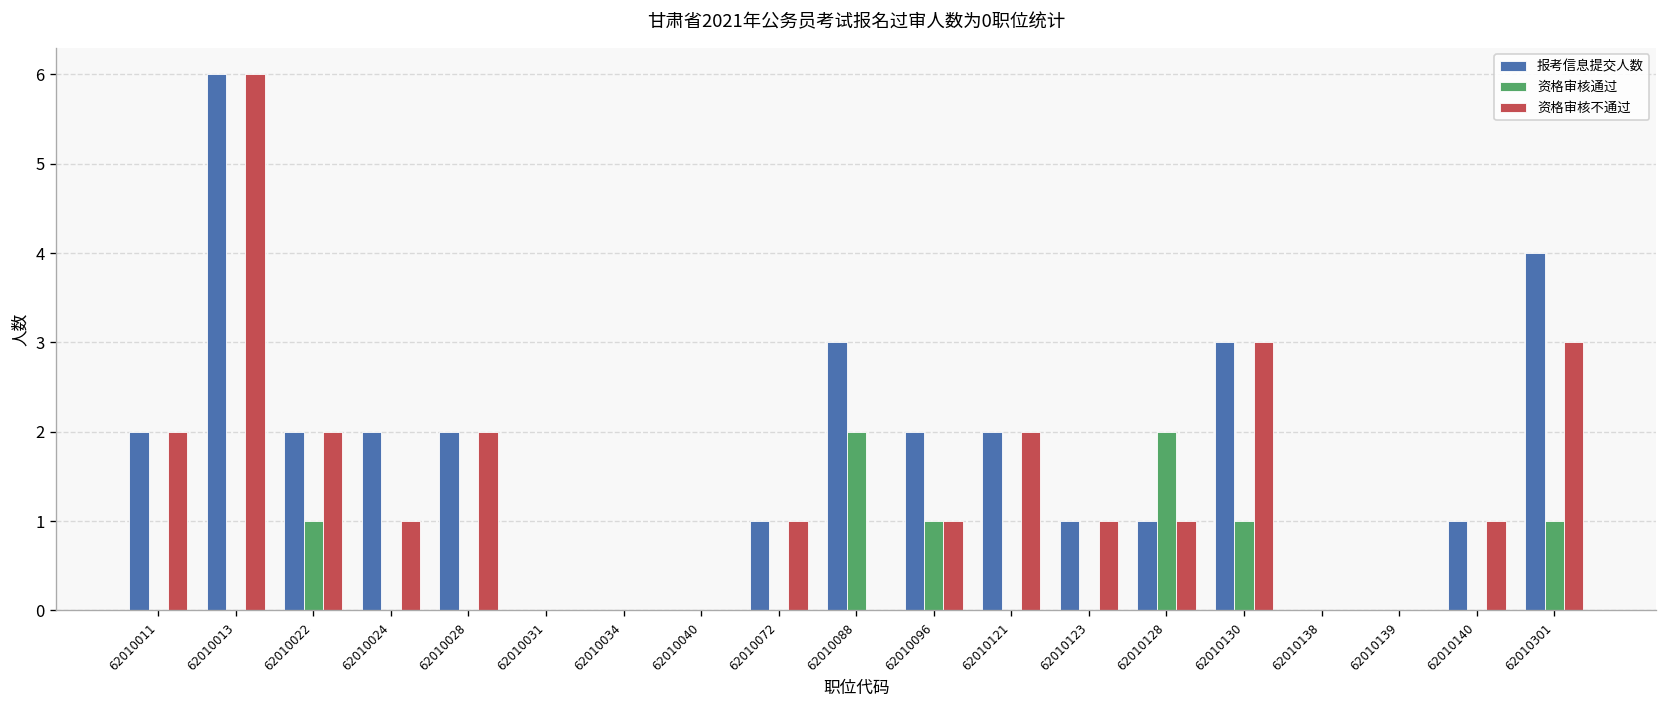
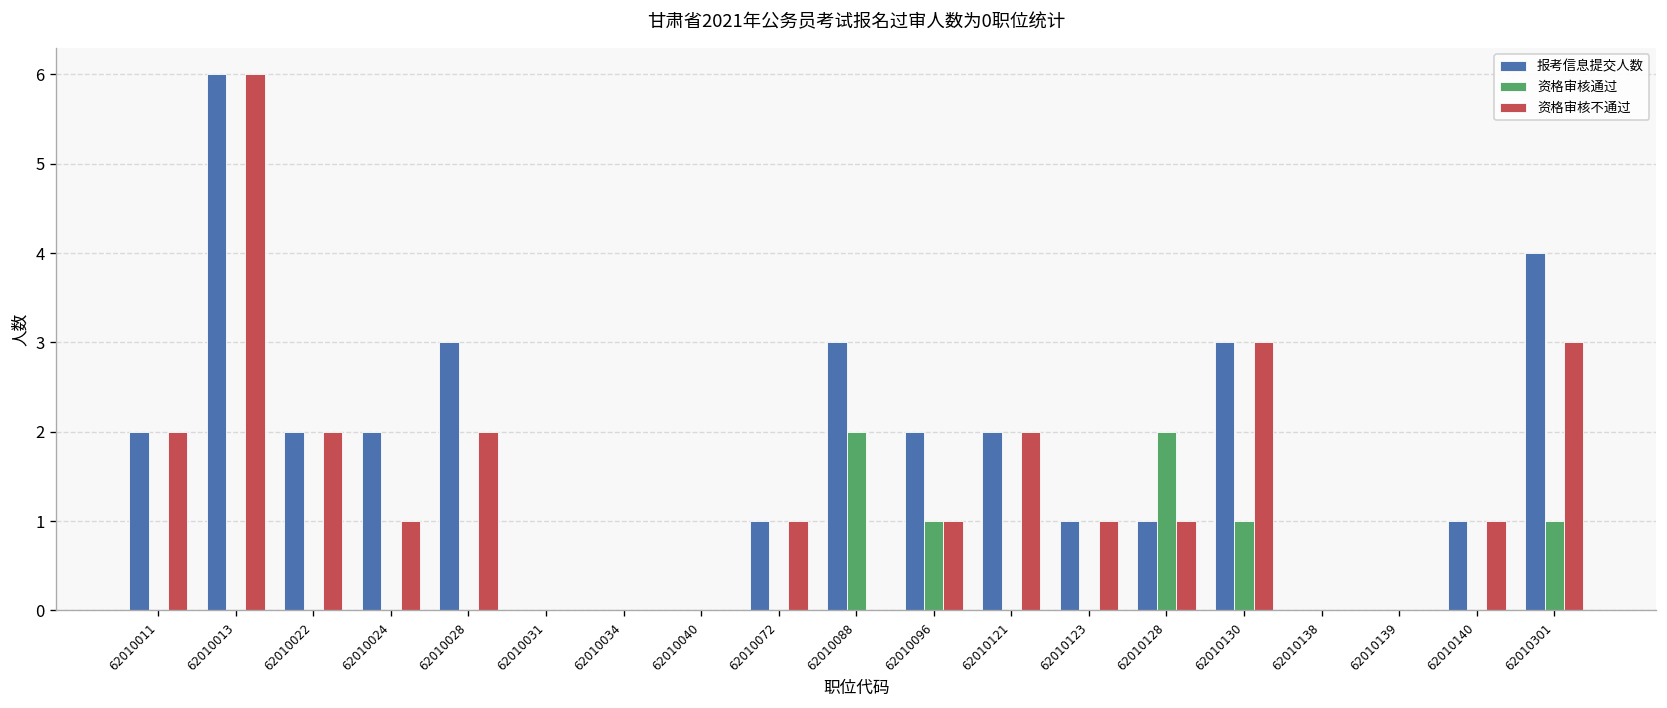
资格审核通过, 62010022: 1 -> 0
报考信息提交人数, 62010028: 2 -> 3
